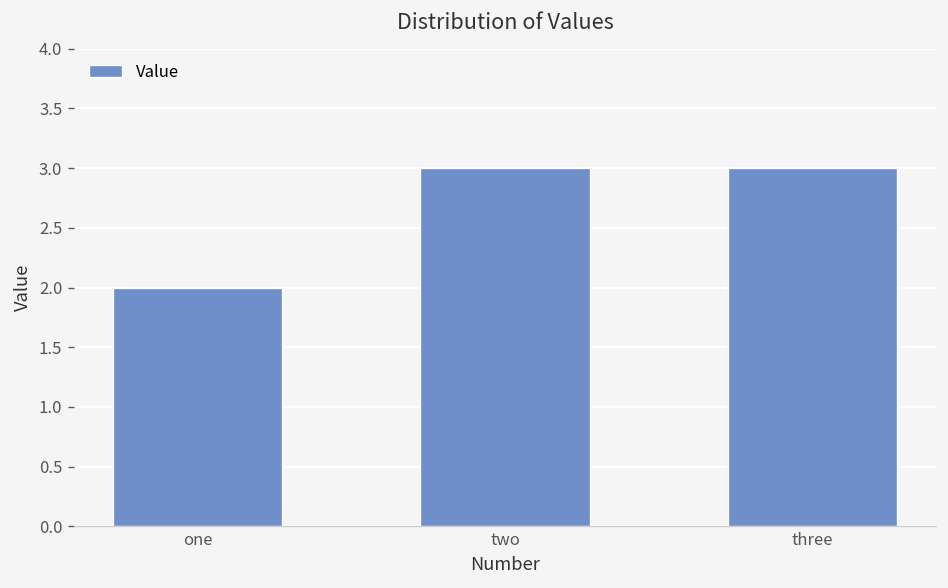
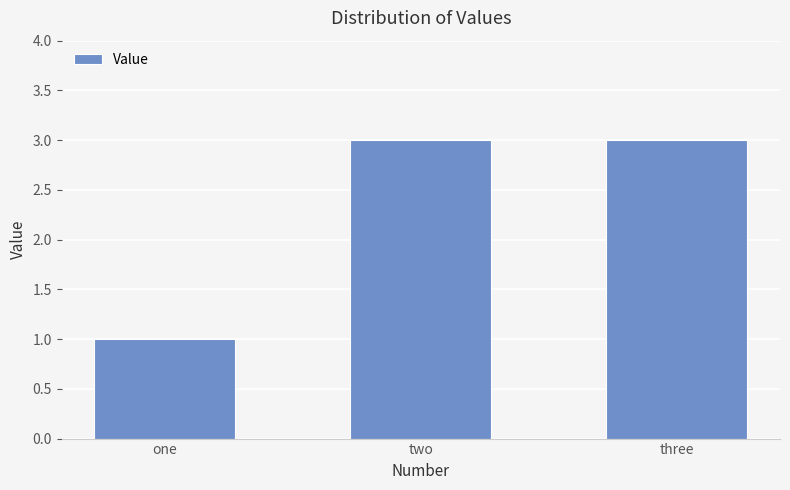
one: 2 -> 1
